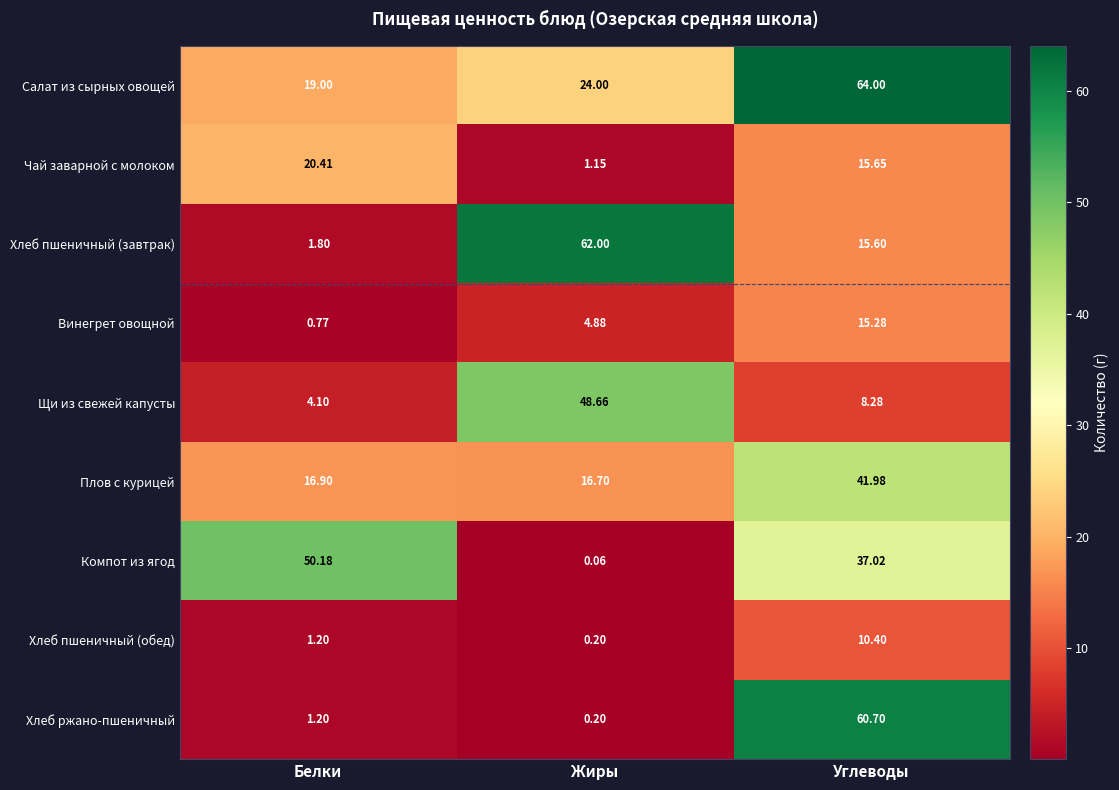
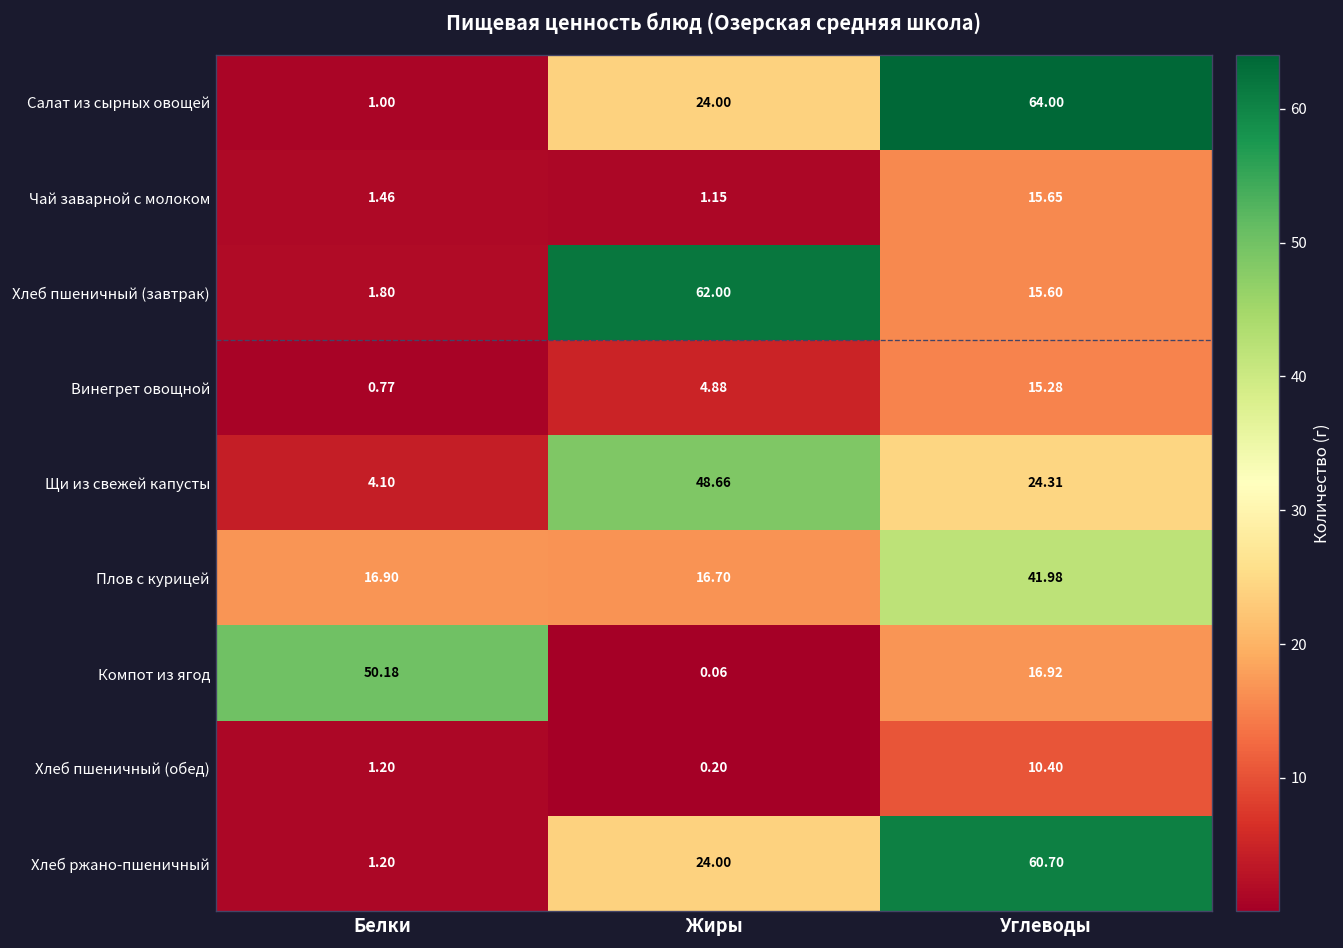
Салат из сырных овощей, Белки: 19.00 -> 1.00
Чай заварной с молоком, Белки: 20.41 -> 1.46
Щи из свежей капусты, Углеводы: 8.28 -> 24.31
Компот из ягод, Углеводы: 37.02 -> 16.92
Хлеб ржано-пшеничный, Жиры: 0.20 -> 24.00
